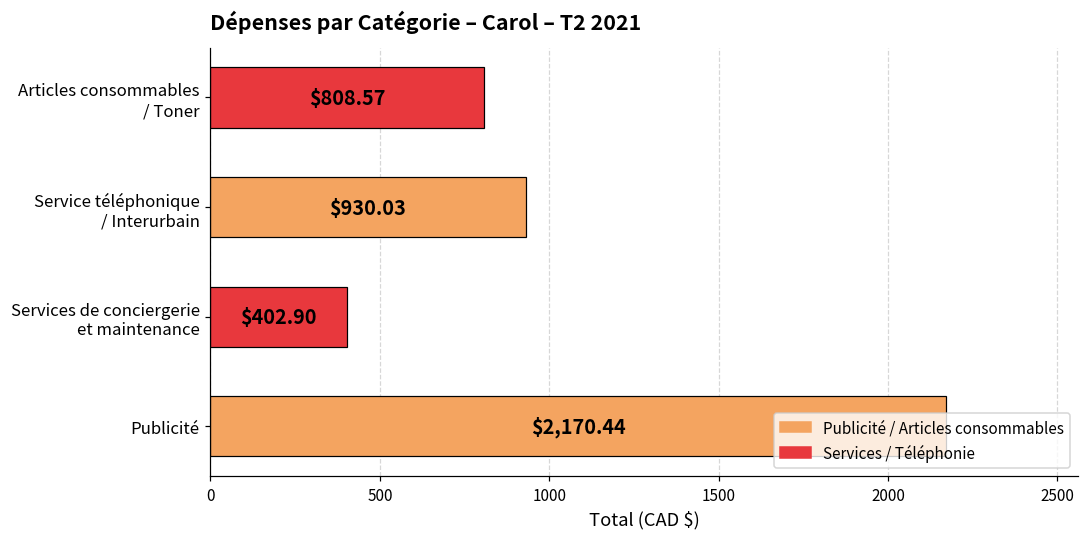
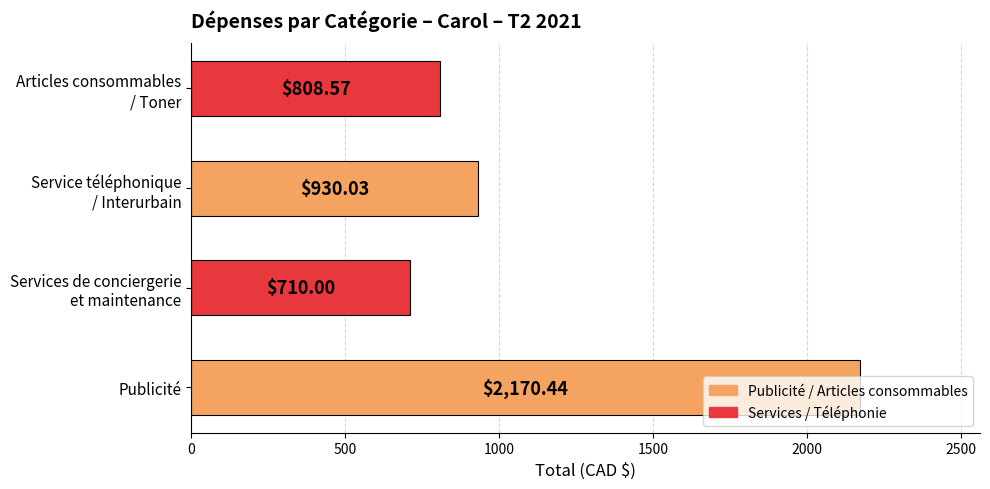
Services de conciergerie et maintenance: $402.90 -> $710.00
